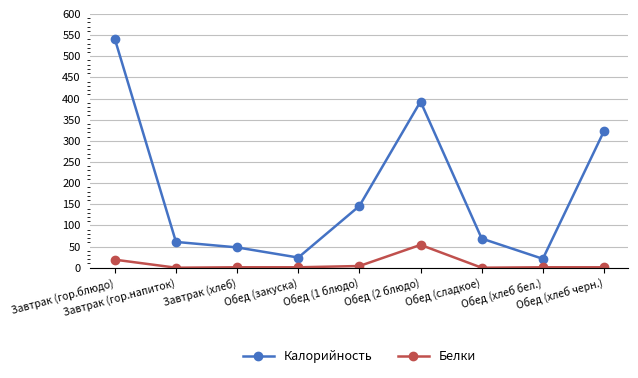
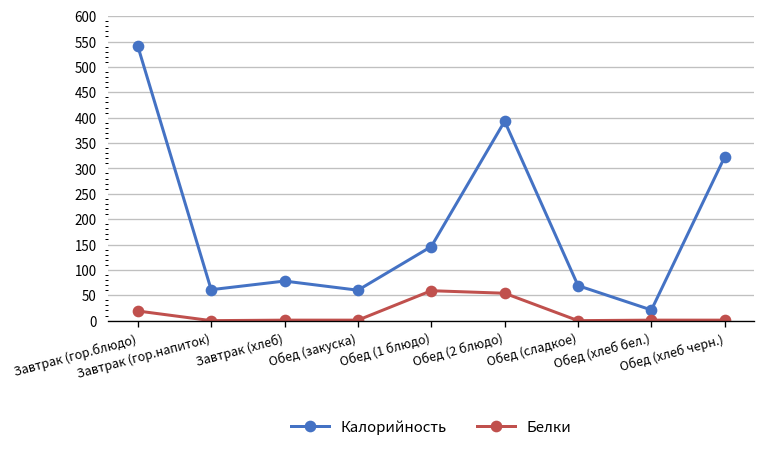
Калорийность, Завтрак (хлеб): 50 -> 80
Калорийность, Обед (закуска): 20 -> 60
Белки, Обед (1 блюдо): 0 -> 60
